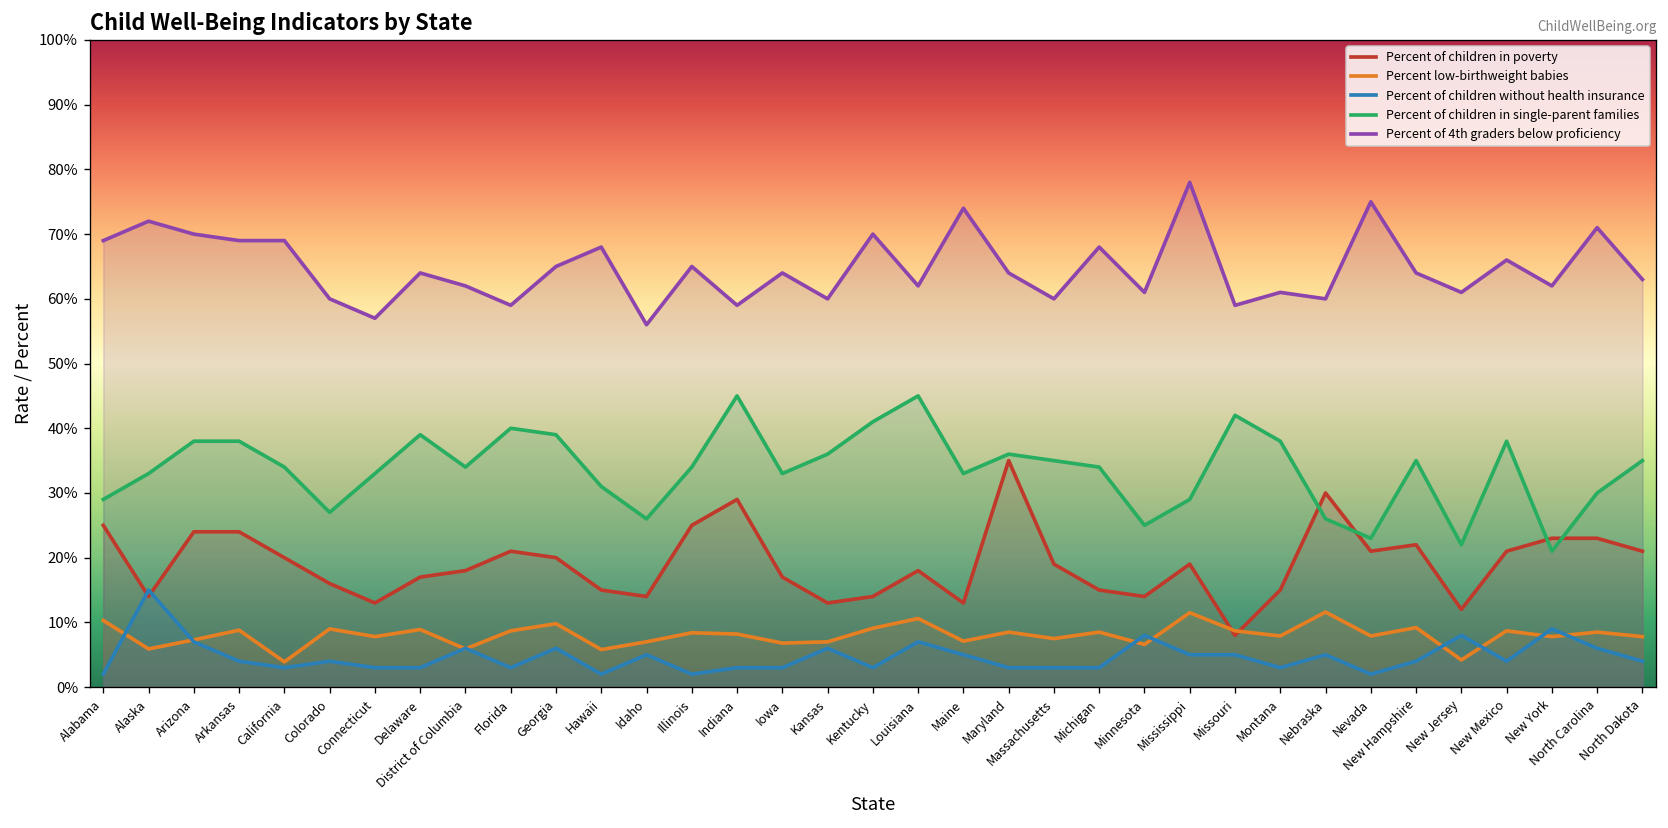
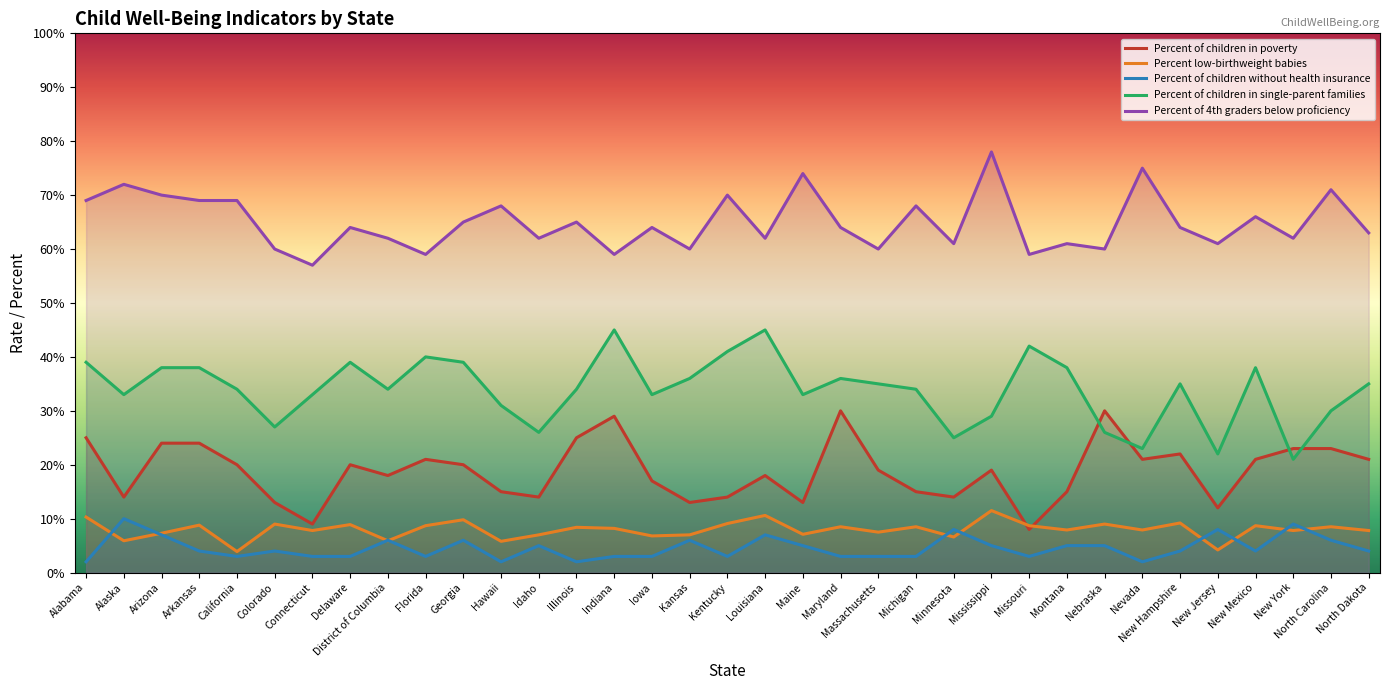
Percent of children in single-parent families, Alabama: 29% -> 39%
Percent of children without health insurance, Alaska: 15% -> 10%
Percent of children in poverty, Colorado: 16% -> 13%
Percent of children in poverty, Connecticut: 13% -> 9%
Percent of children in poverty, Delaware: 17% -> 20%
Percent of 4th graders below proficiency, Idaho: 56% -> 62%
Percent of children in poverty, Maryland: 35% -> 30%
Percent of children without health insurance, Missouri: 5% -> 3%
Percent of children without health insurance, Montana: 3% -> 5%
Percent low-birthweight babies, Nebraska: 12% -> 9%
